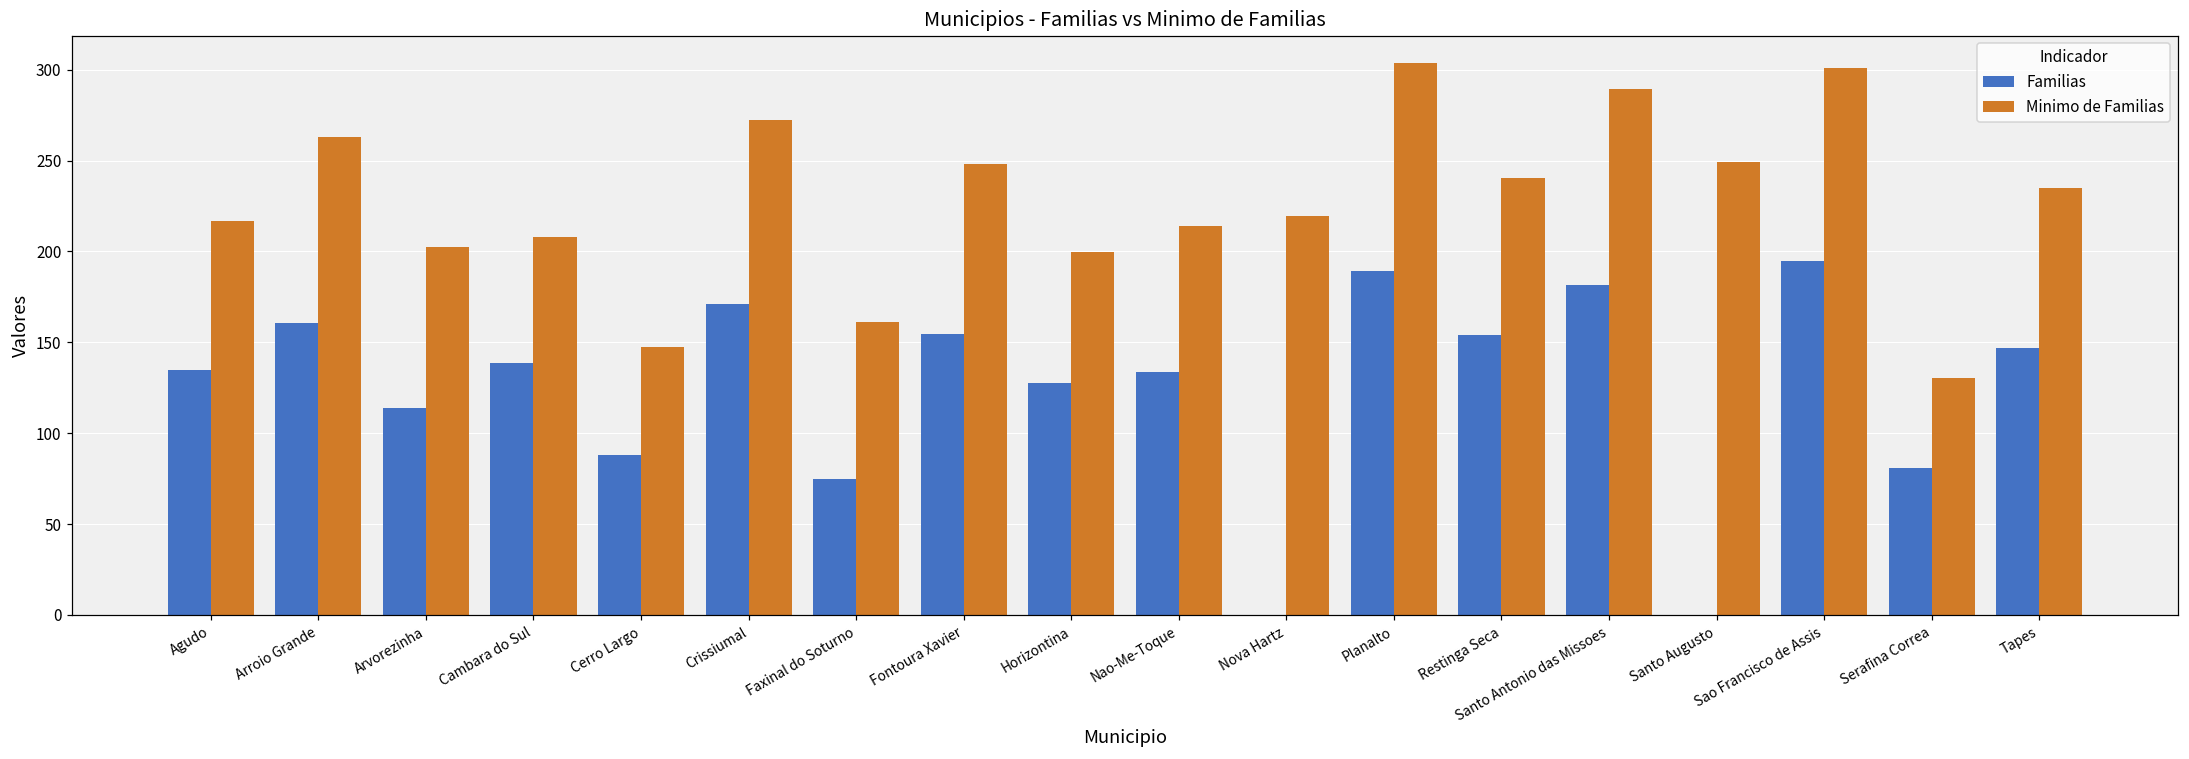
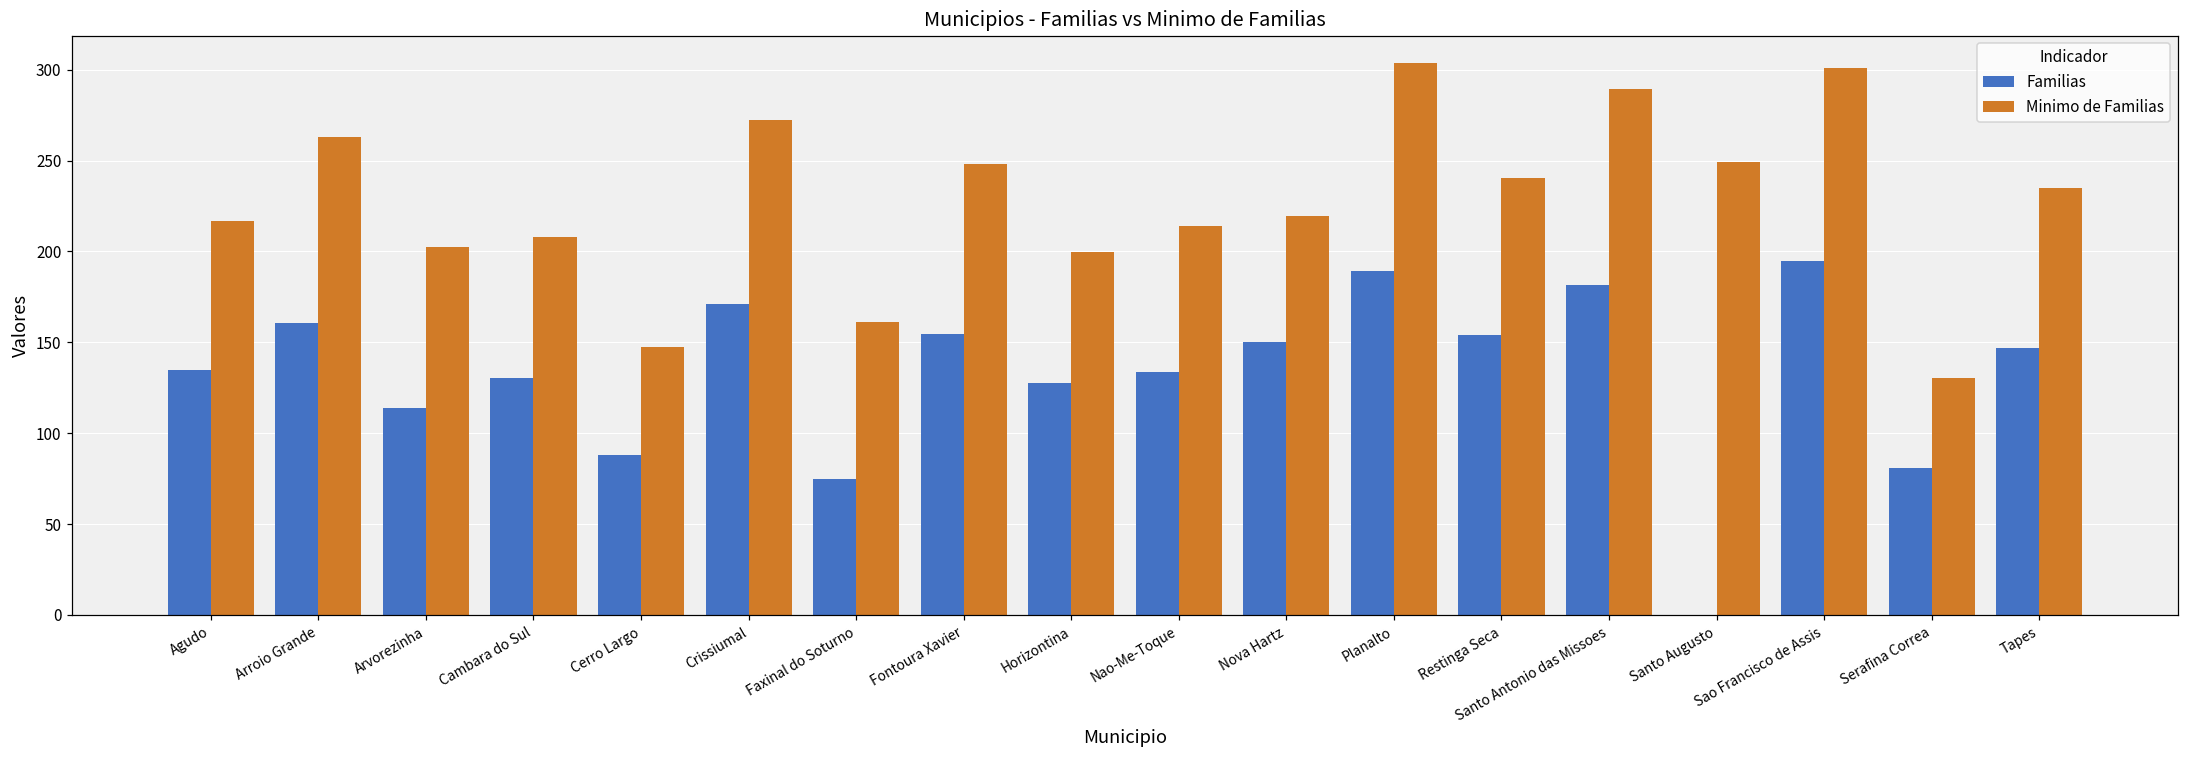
Familias, Cambara do Sul: 139 -> 131
Familias, Nova Hartz: 0 -> 150
